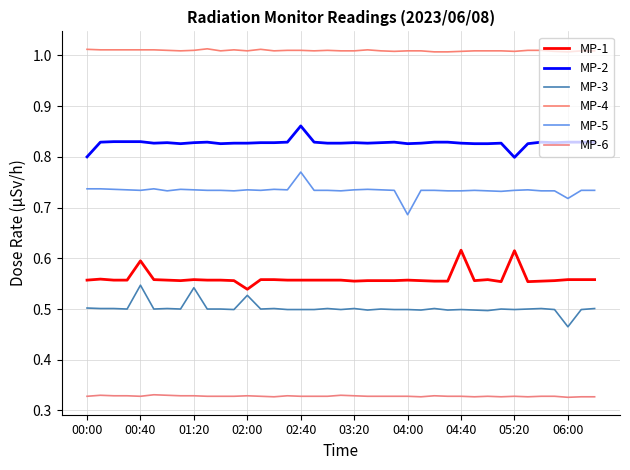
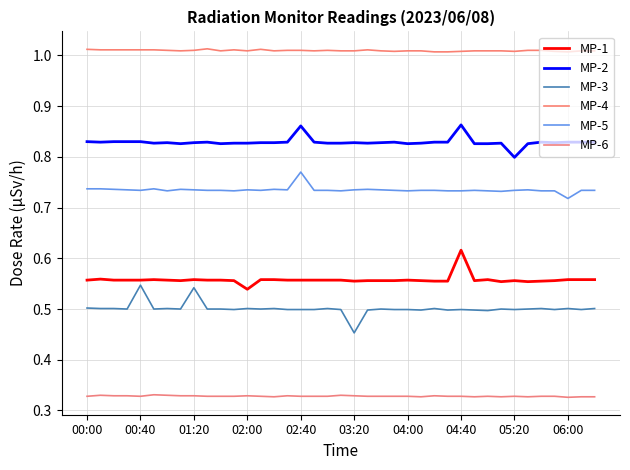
MP-2, 00:00: 0.80 -> 0.83
MP-1, 00:40: 0.60 -> 0.56
MP-3, 02:00: 0.53 -> 0.50
MP-3, 03:20: 0.50 -> 0.45
MP-5, 04:00: 0.69 -> 0.73
MP-2, 04:40: 0.83 -> 0.86
MP-1, 05:20: 0.62 -> 0.56
MP-3, 06:00: 0.47 -> 0.50
